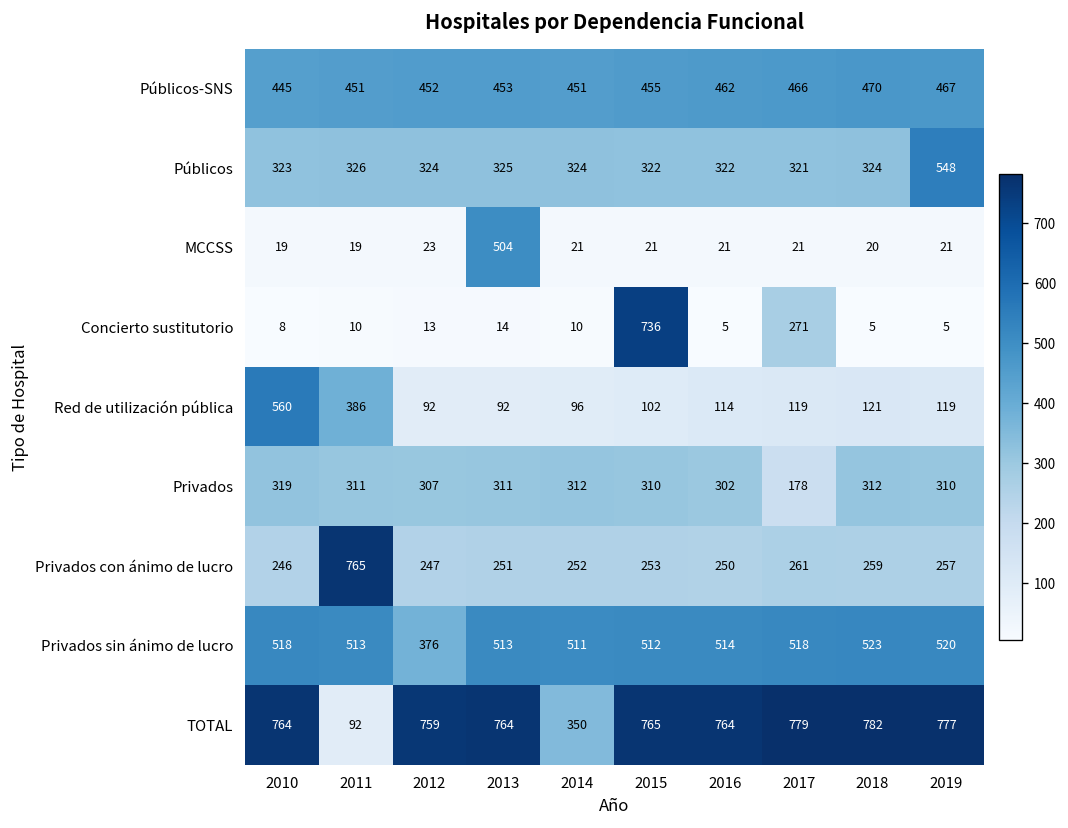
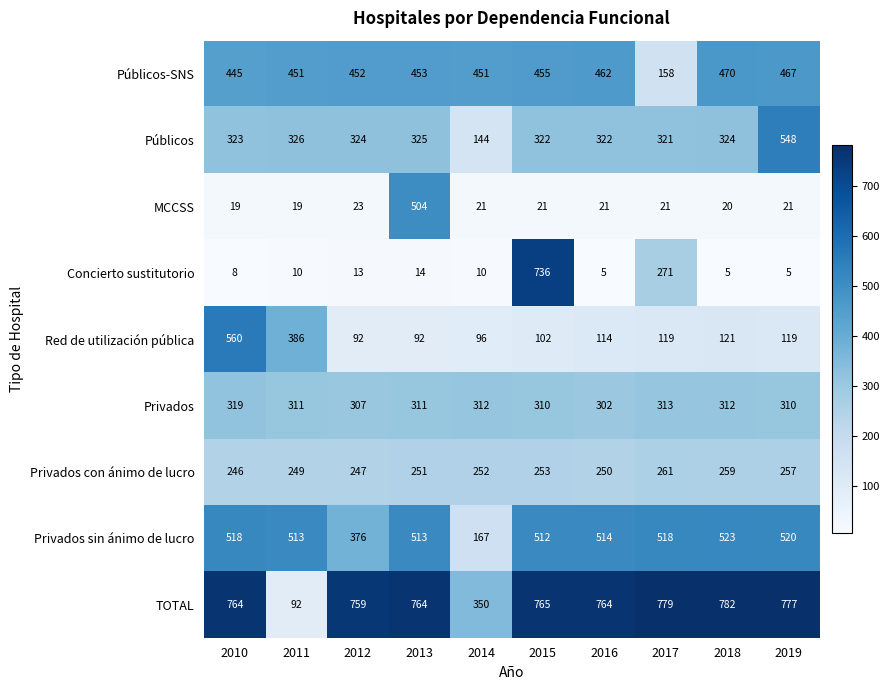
Públicos-SNS, 2017: 466 -> 158
Públicos, 2014: 324 -> 144
Privados, 2017: 178 -> 313
Privados con ánimo de lucro, 2011: 765 -> 249
Privados sin ánimo de lucro, 2014: 511 -> 167
